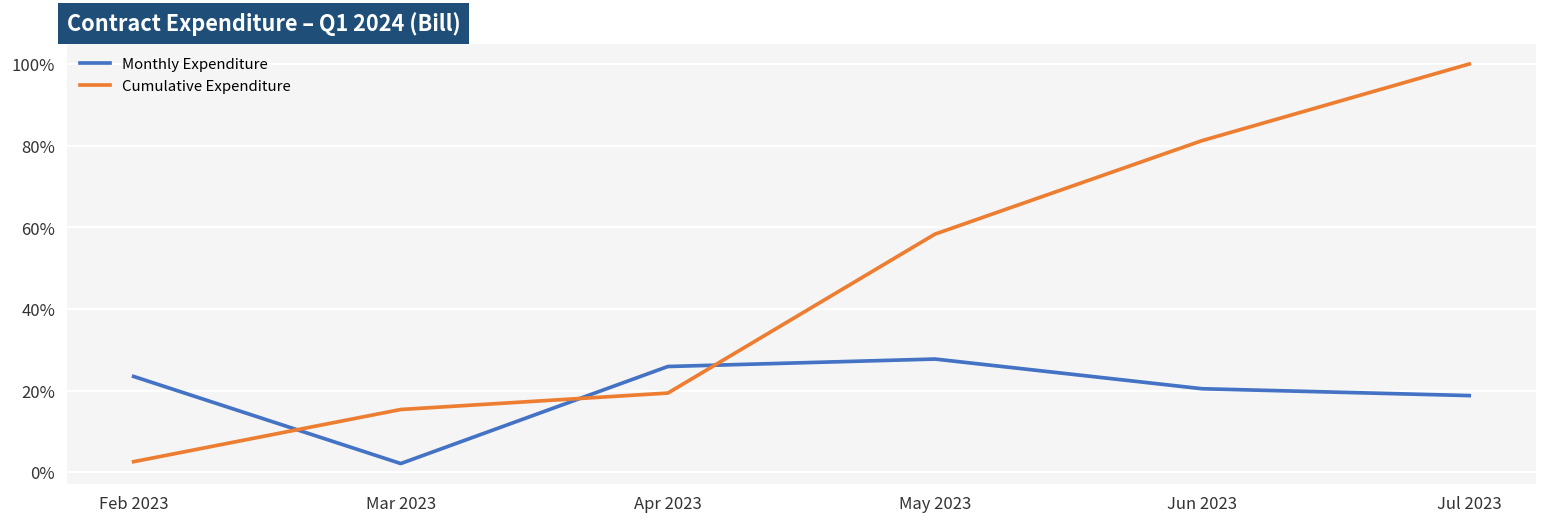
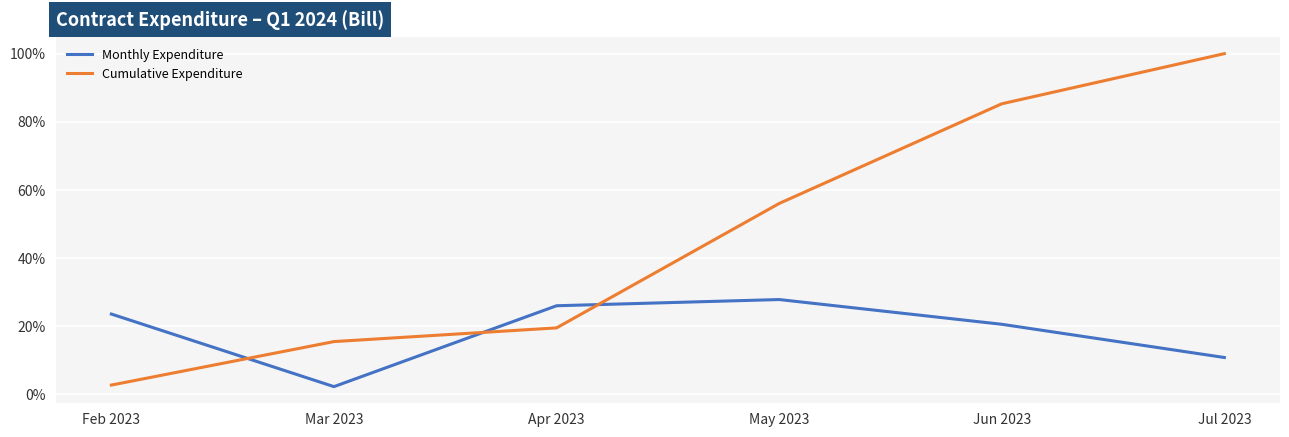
Cumulative Expenditure, May 2023: 58% -> 56%
Cumulative Expenditure, Jun 2023: 81% -> 85%
Monthly Expenditure, Jul 2023: 19% -> 11%
